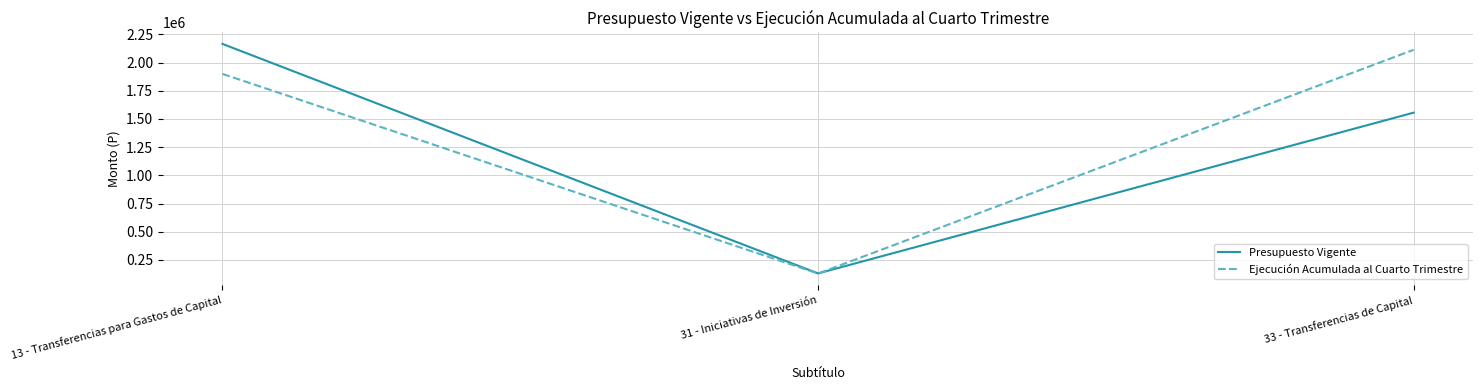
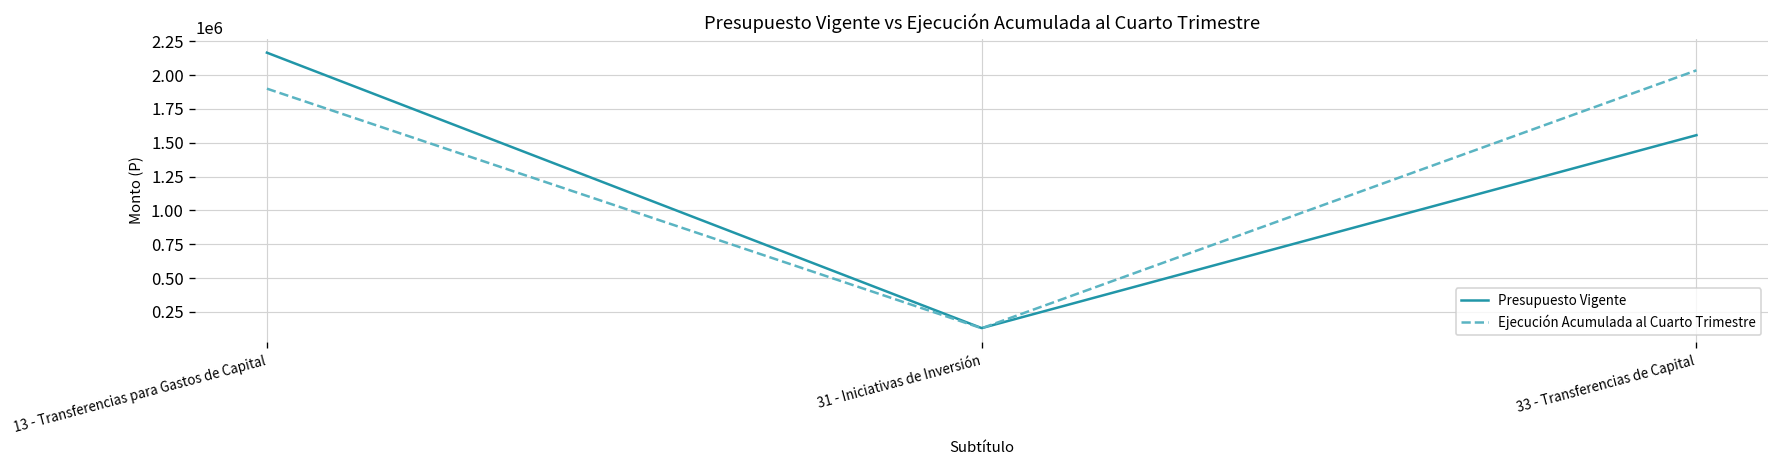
Ejecución Acumulada al Cuarto Trimestre, 33 - Transferencias de Capital: 2110000 -> 2030000
